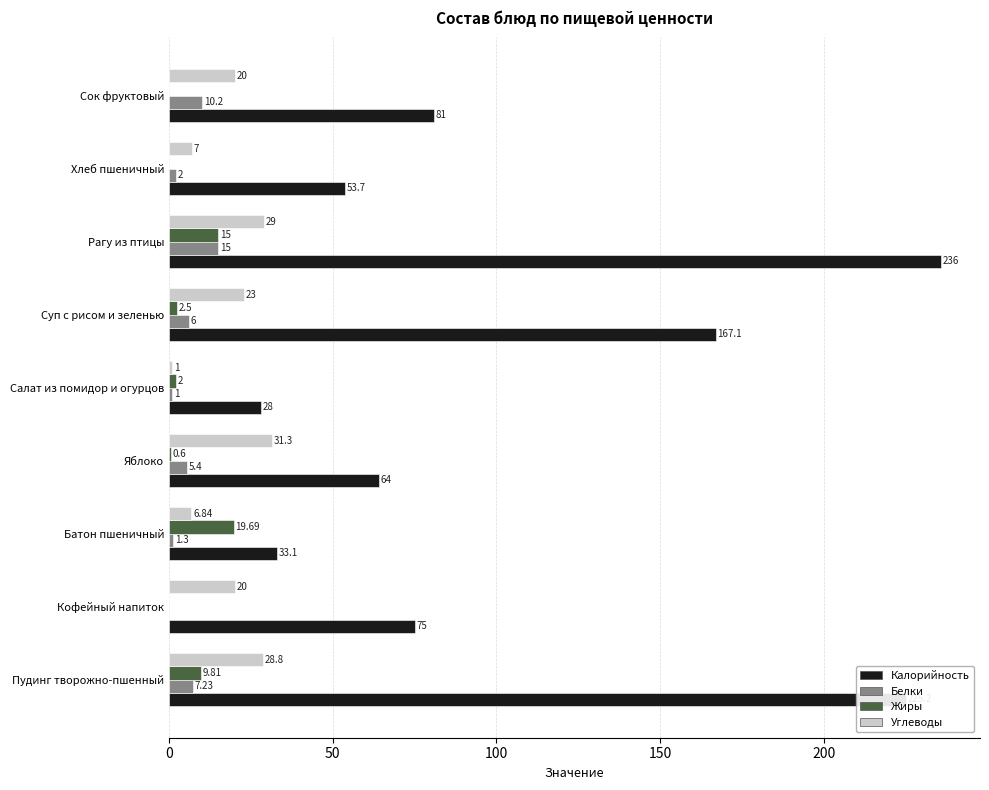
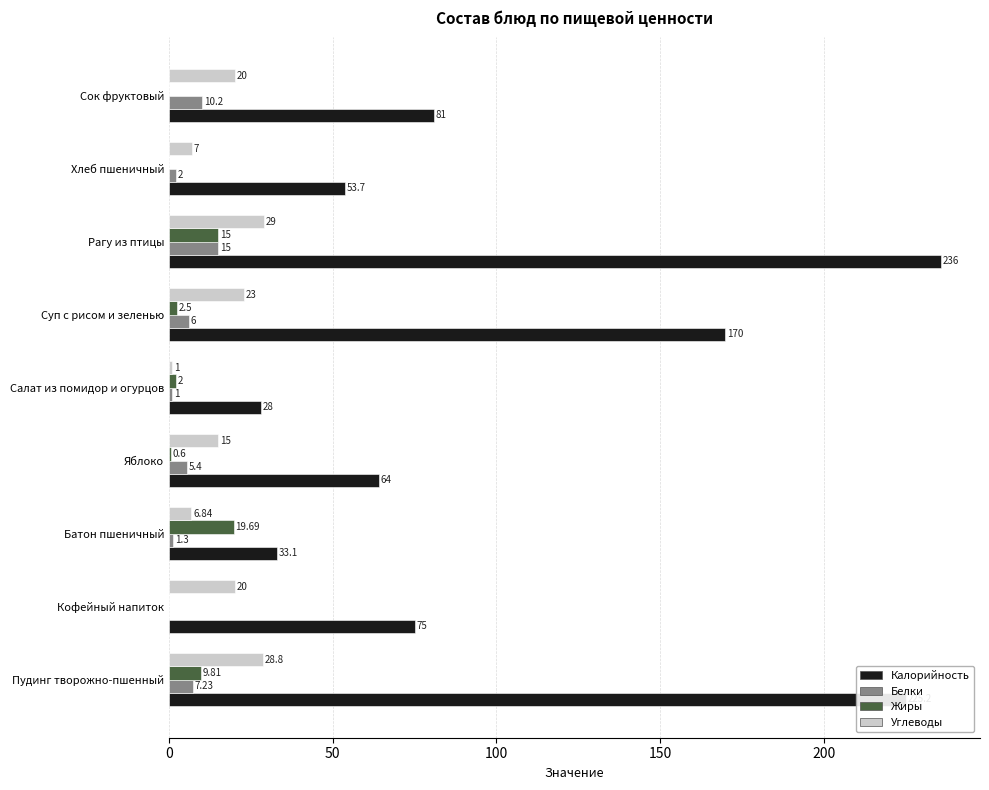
Калорийность, Суп с рисом и зеленью: 167.1 -> 170
Углеводы, Яблоко: 31.3 -> 15
